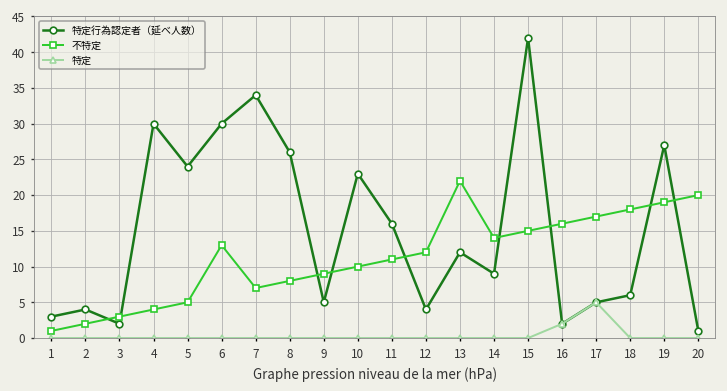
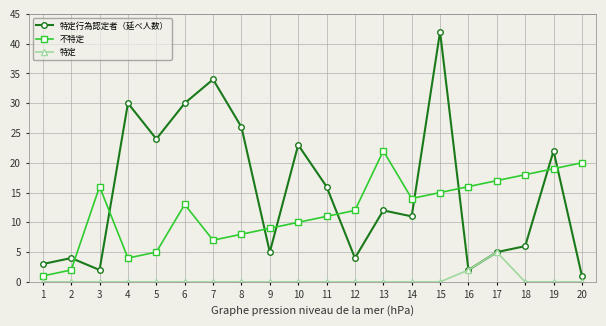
不特定, 3: 3 -> 16
特定行為認定者（延べ人数）, 14: 9 -> 11
特定行為認定者（延べ人数）, 19: 27 -> 22
